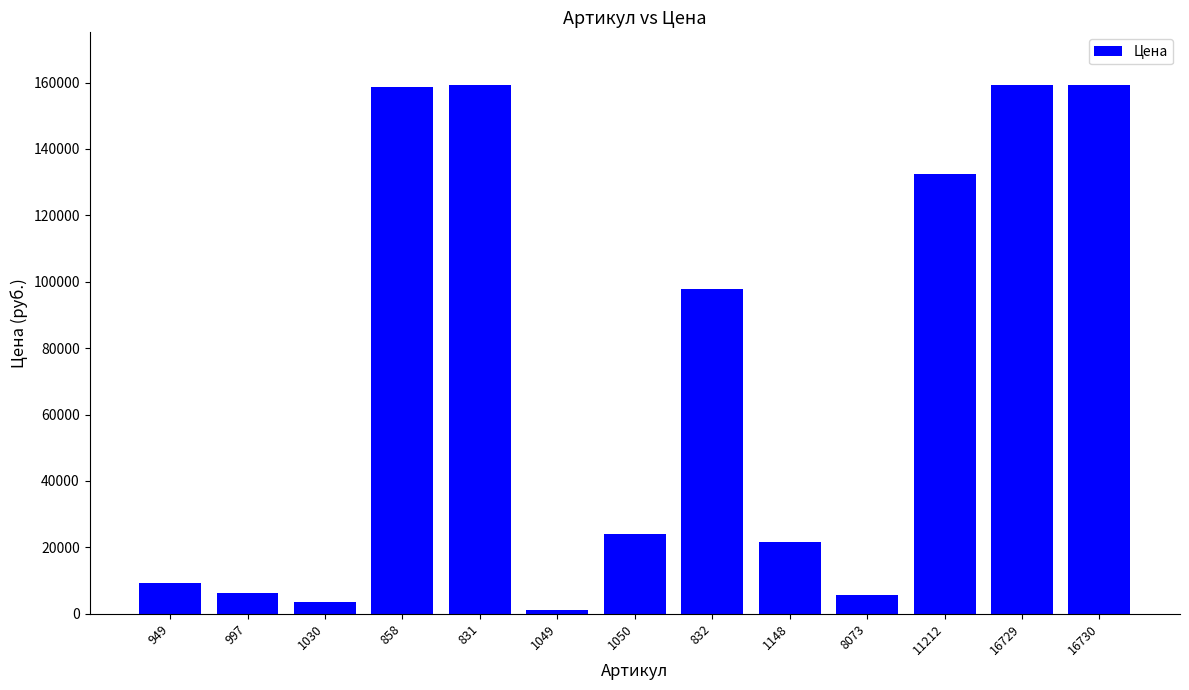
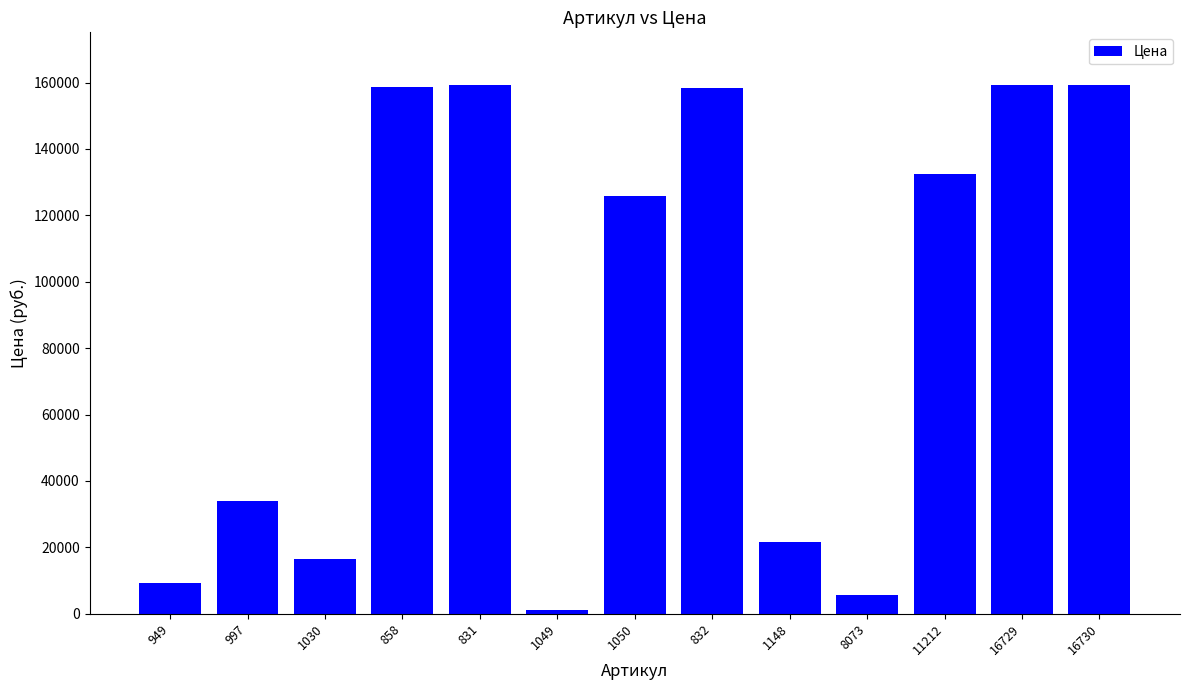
997: 6000 -> 34000
1030: 3000 -> 16000
1050: 24000 -> 126000
832: 98000 -> 158000
